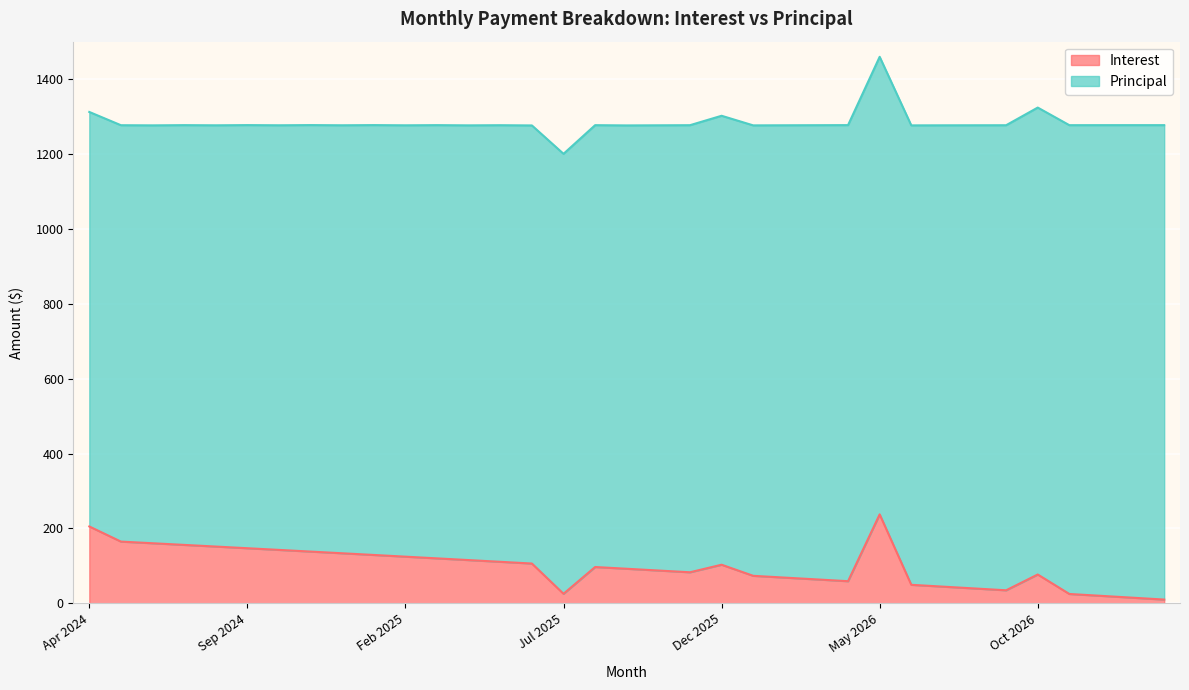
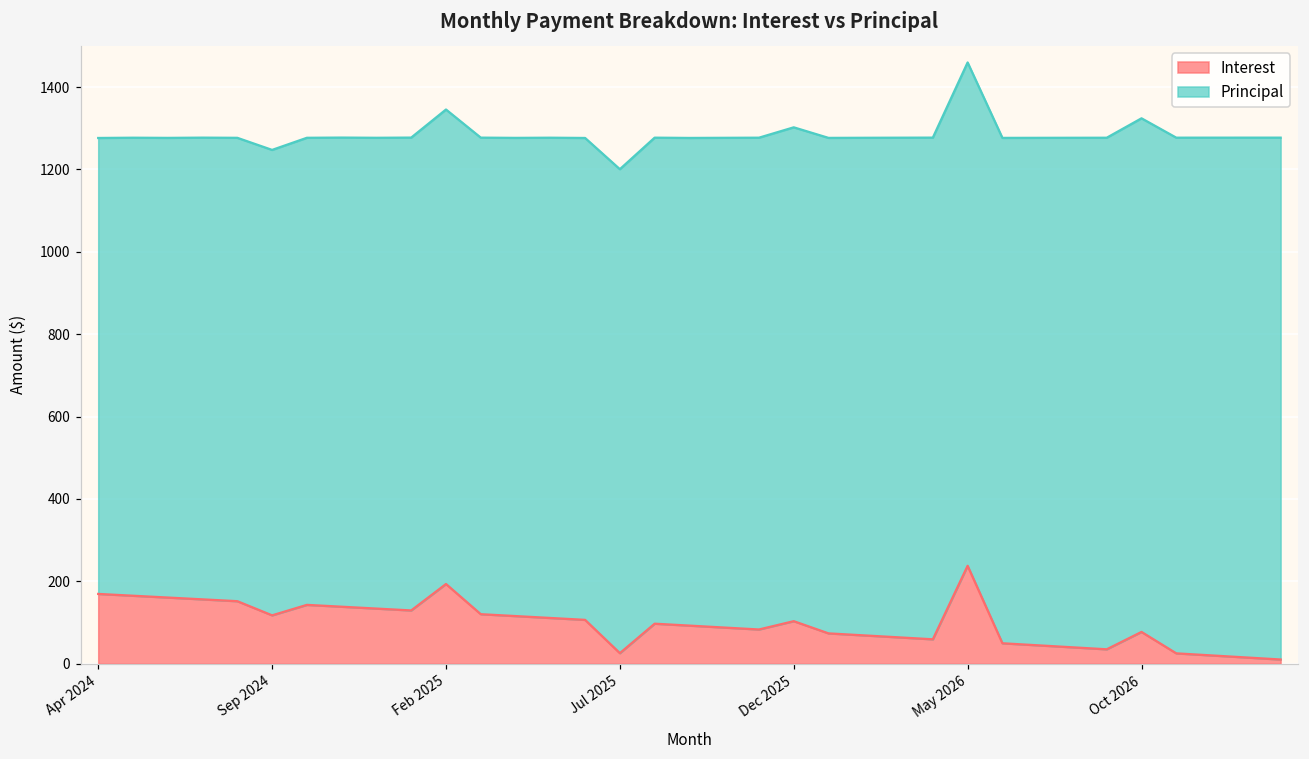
Interest, Apr 2024: 210 -> 170
Interest, Sep 2024: 150 -> 120
Interest, Feb 2025: 120 -> 190
